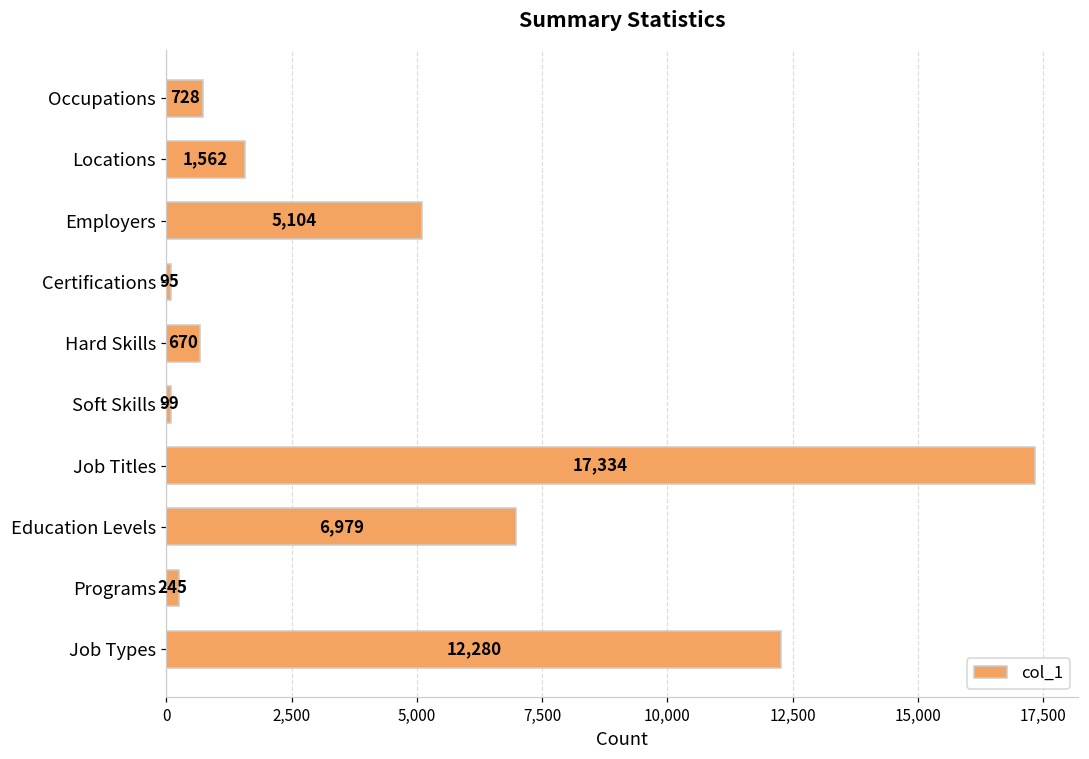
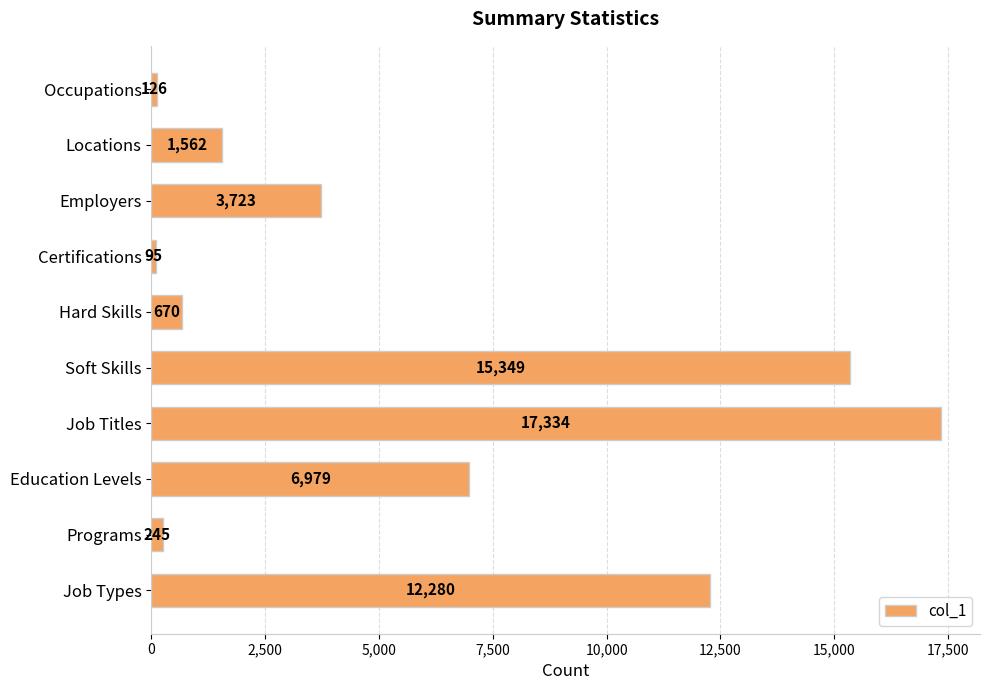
Occupations: 728 -> 126
Employers: 5,104 -> 3,723
Soft Skills: 99 -> 15,349
